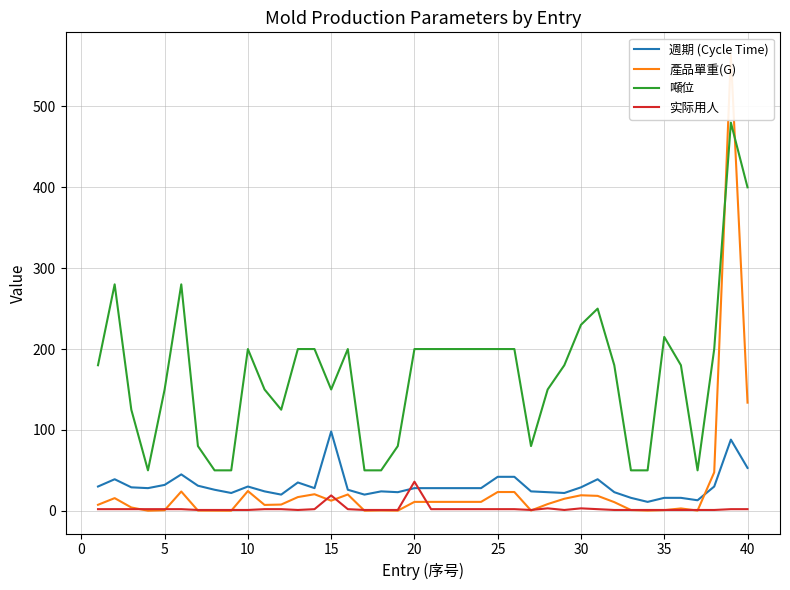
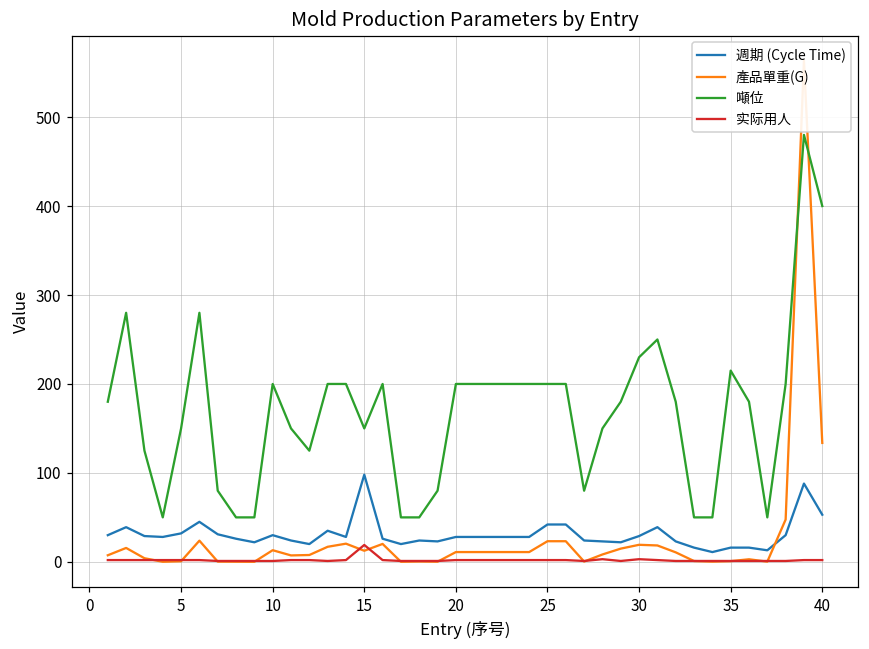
產品單重(G), 10: 20 -> 10
实际用人, 20: 40 -> 0
